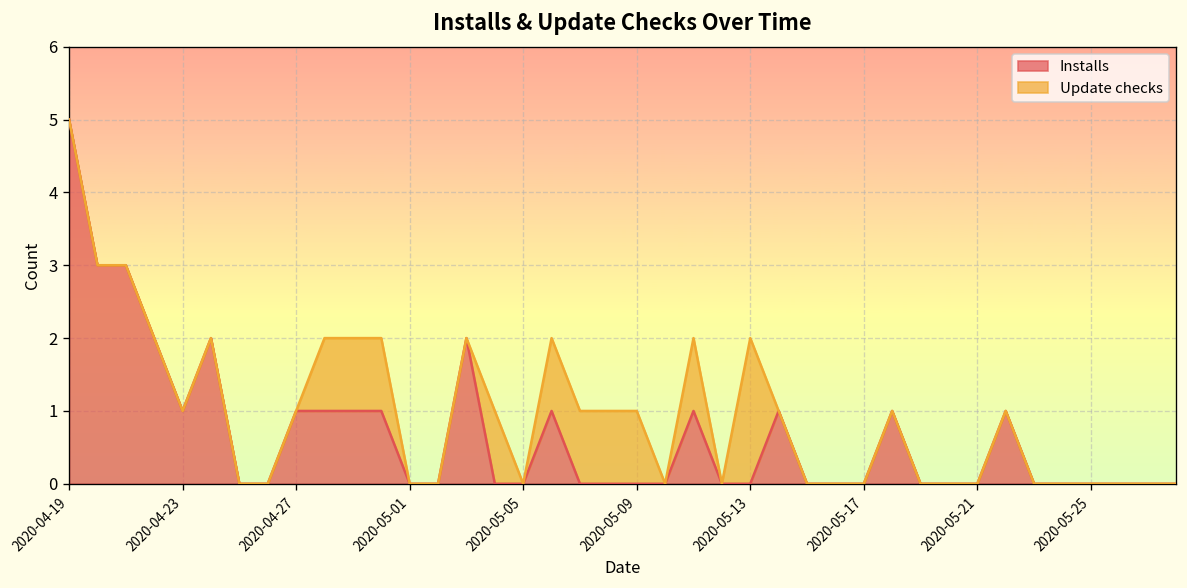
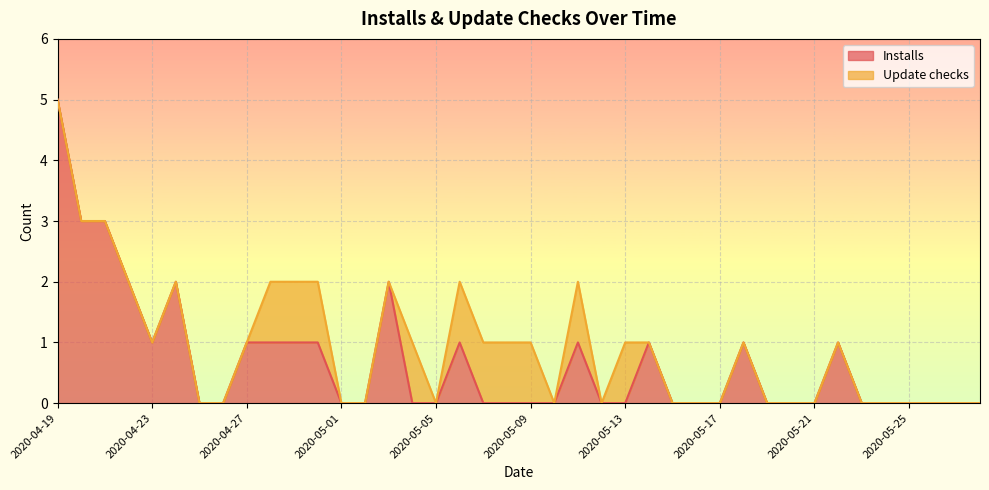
Update checks, 2020-05-13: 2 -> 1
